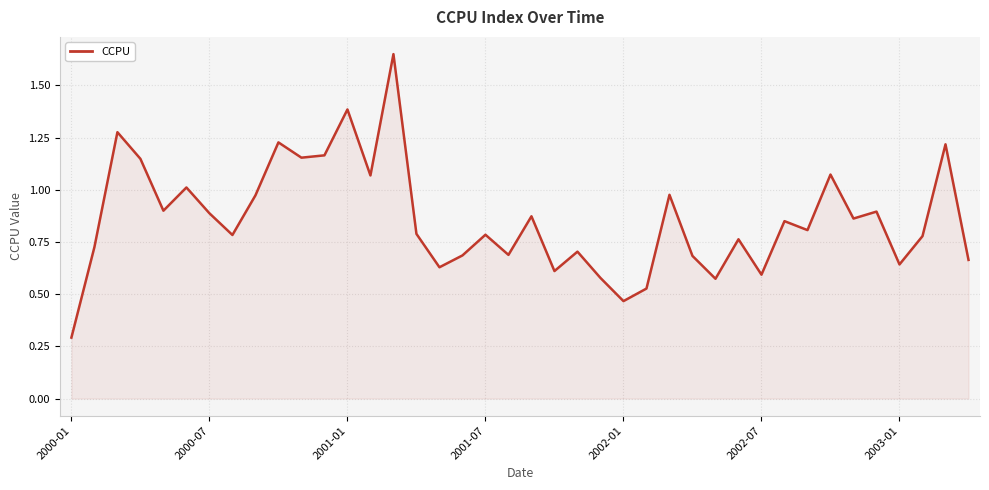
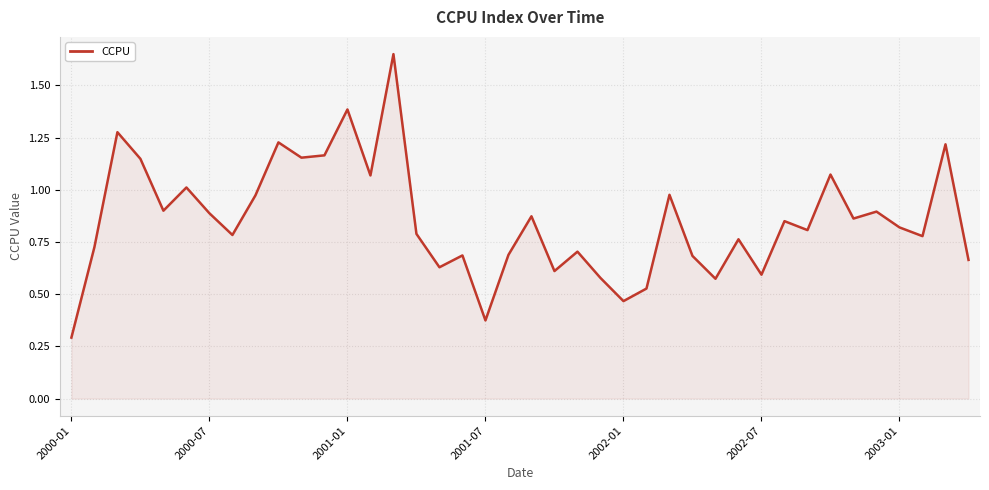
2001-07: 0.78 -> 0.37
2003-01: 0.64 -> 0.82
